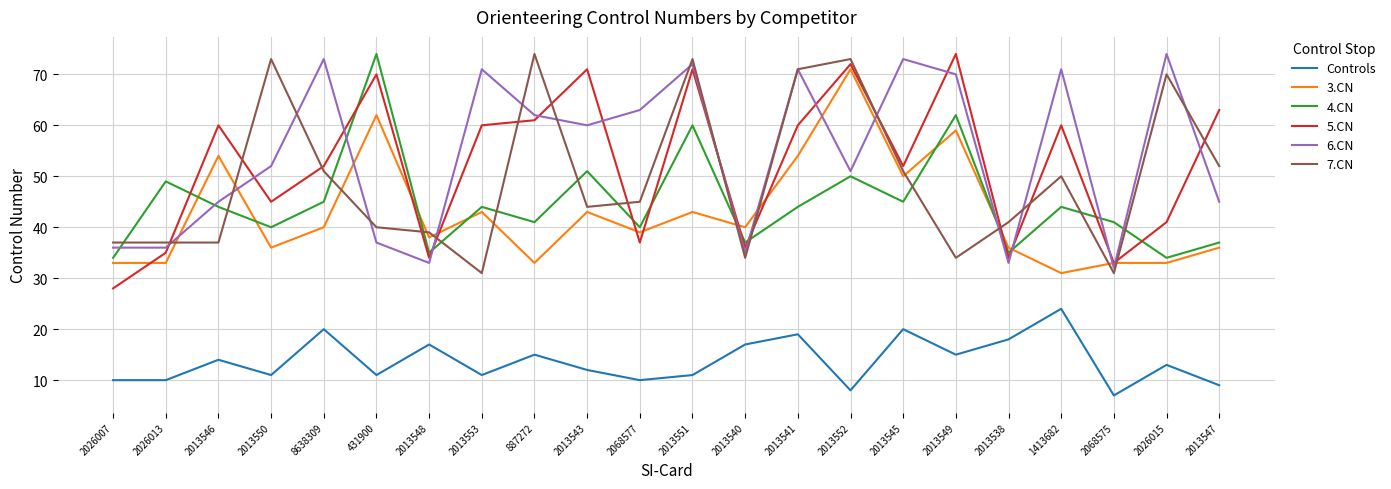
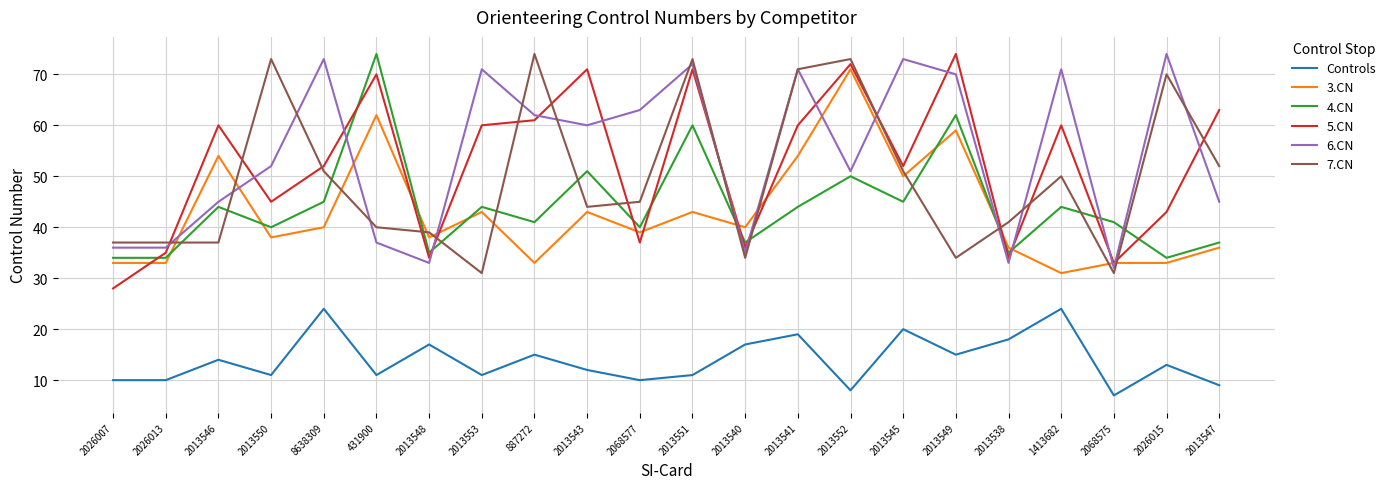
4.CN, 2026013: 49 -> 34
3.CN, 2013550: 36 -> 38
Controls, 8638309: 20 -> 24
5.CN, 2026015: 41 -> 43
